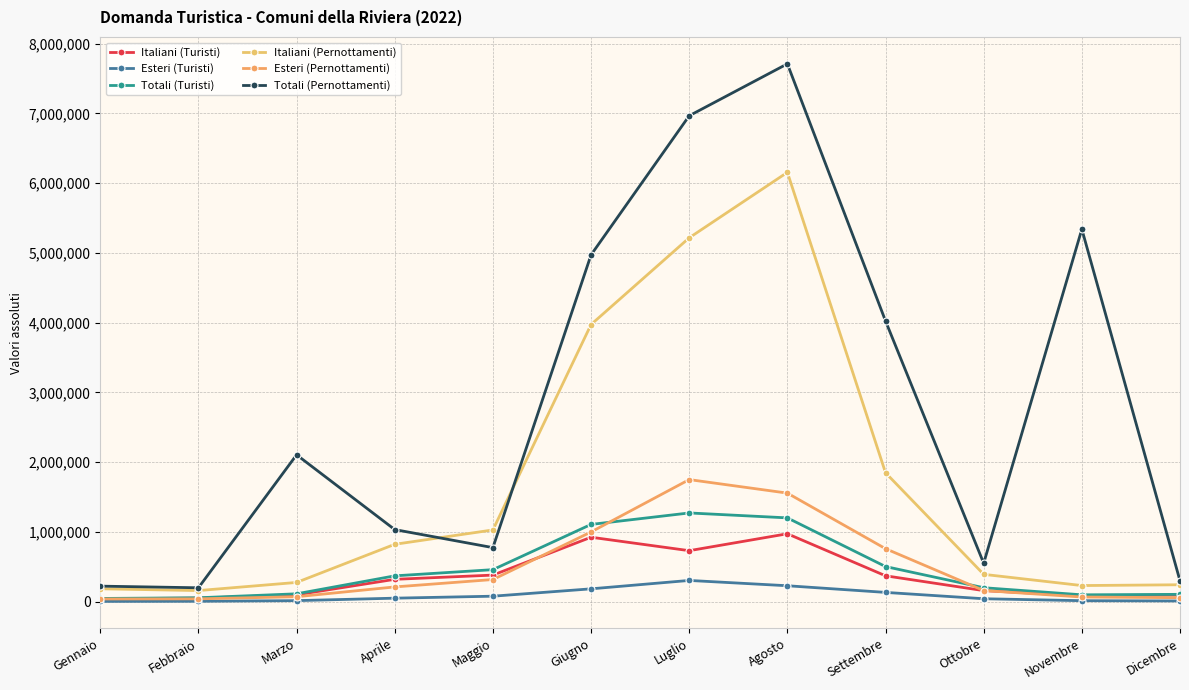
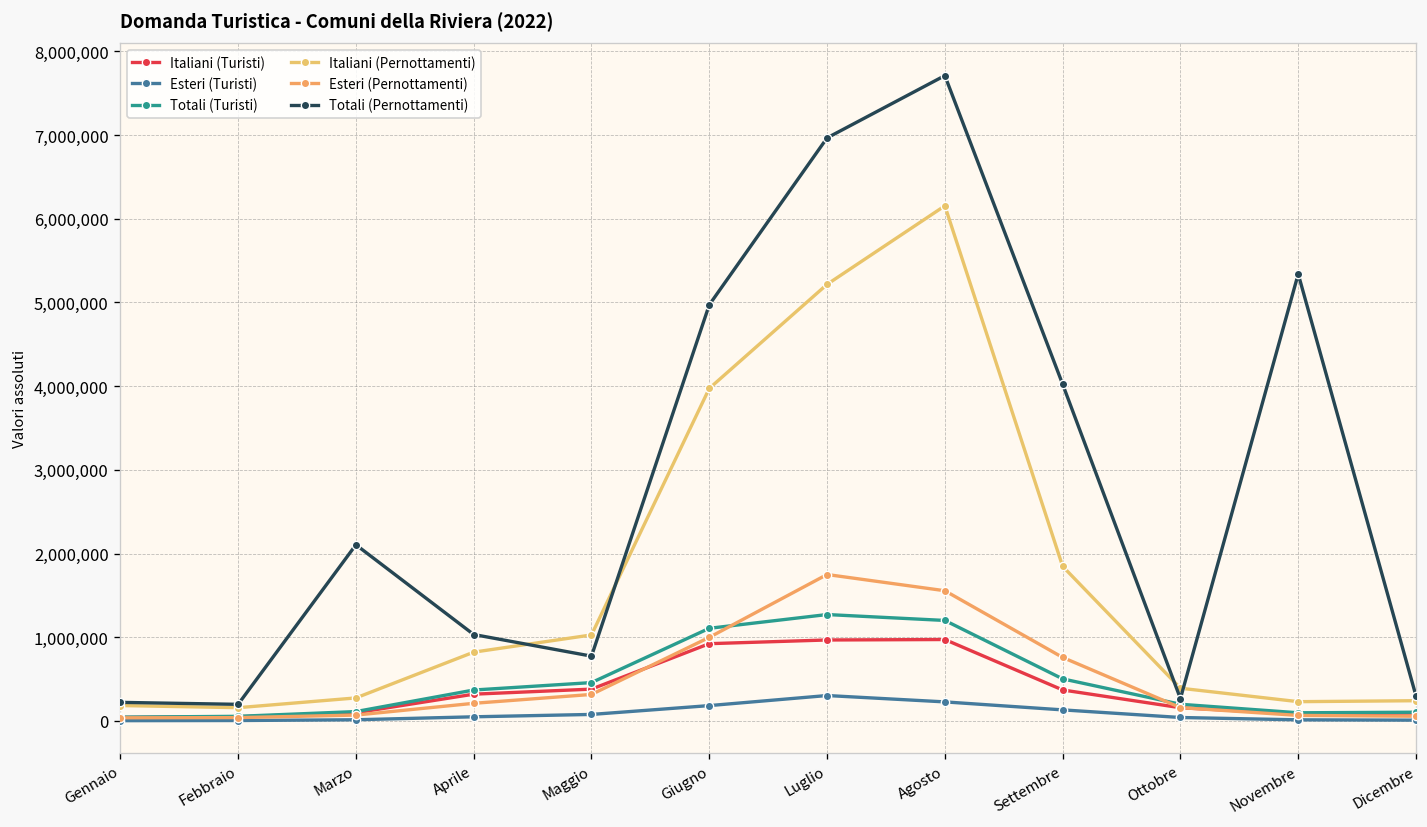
Italiani (Turisti), Luglio: 700,000 -> 1,000,000
Totali (Pernottamenti), Ottobre: 600,000 -> 300,000
